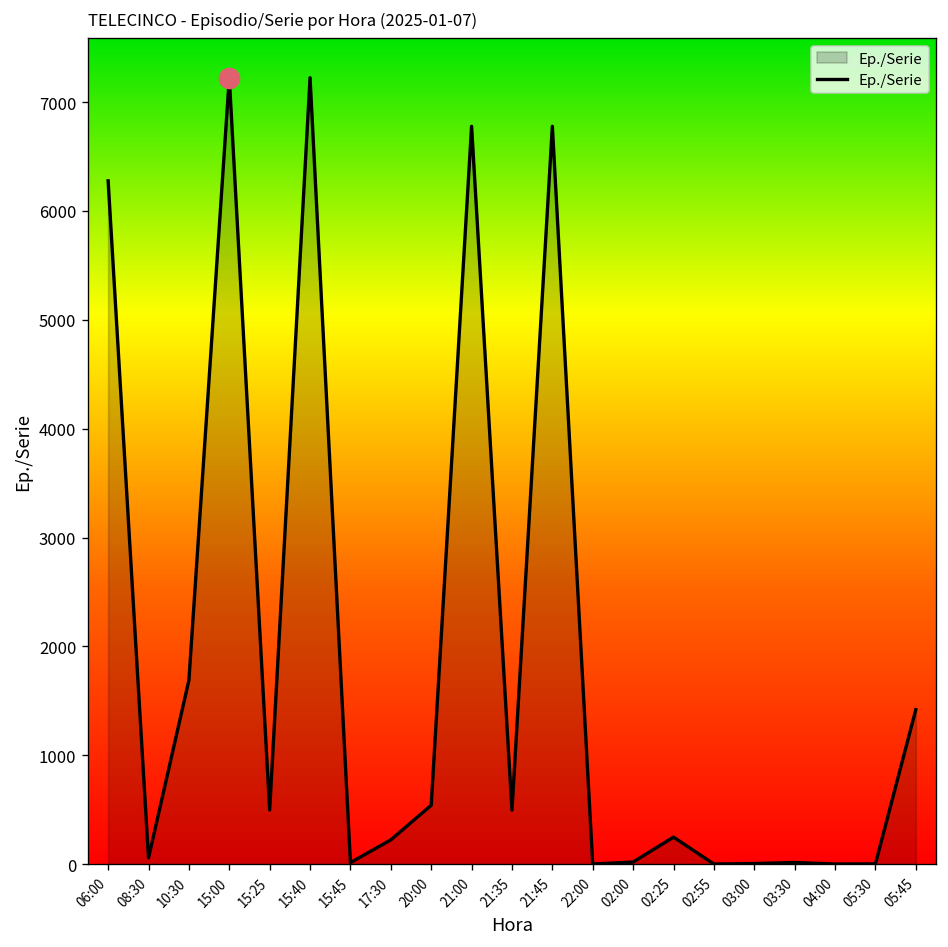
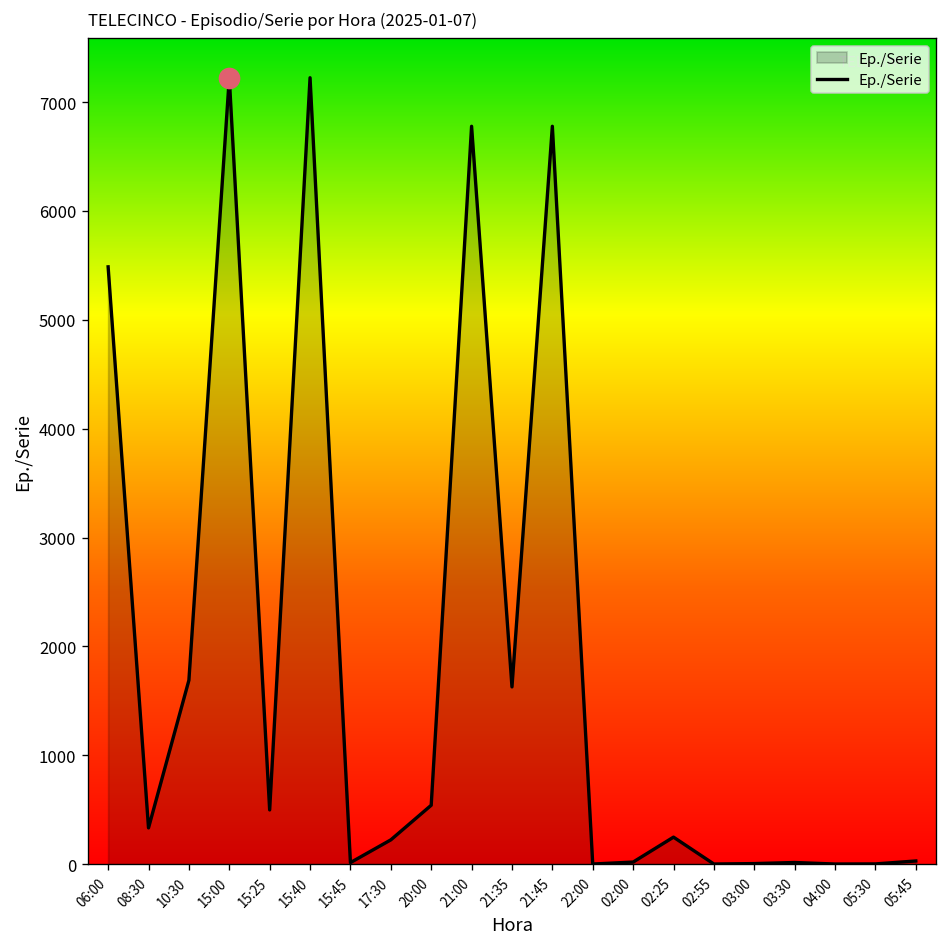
Ep./Serie, 06:00: 6300 -> 5500
Ep./Serie, 08:30: 100 -> 300
Ep./Serie, 21:35: 500 -> 1600
Ep./Serie, 05:45: 1400 -> 0
